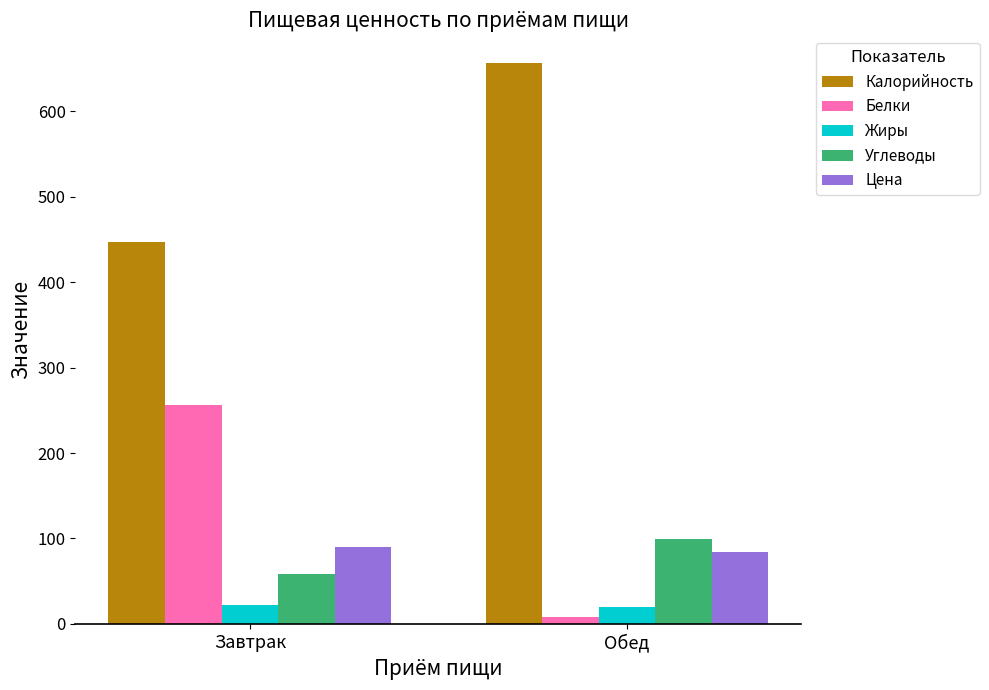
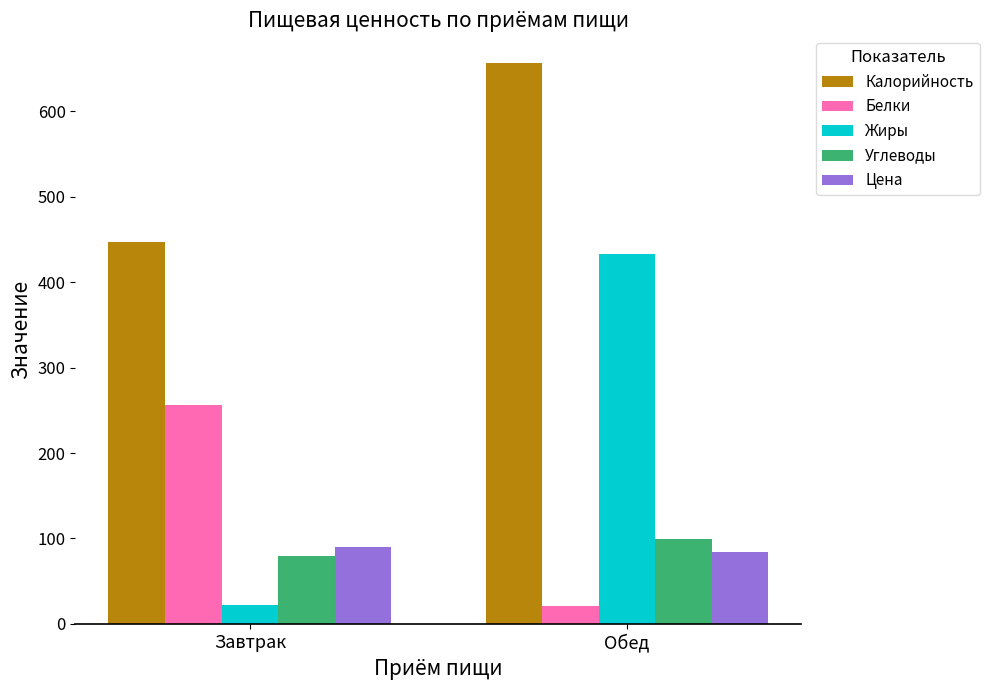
Углеводы, Завтрак: 60 -> 80
Белки, Обед: 10 -> 20
Жиры, Обед: 20 -> 430
